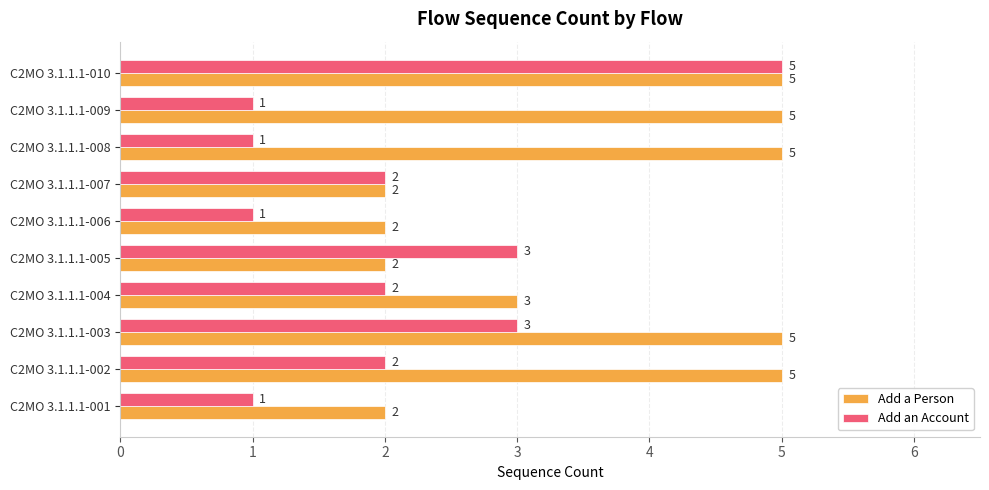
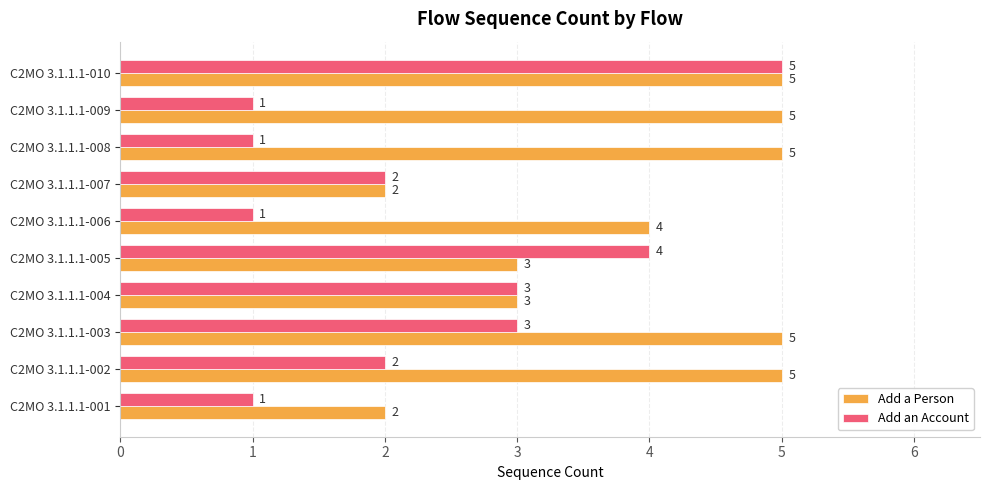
Add a Person, C2MO 3.1.1.1-006: 2 -> 4
Add an Account, C2MO 3.1.1.1-005: 3 -> 4
Add a Person, C2MO 3.1.1.1-005: 2 -> 3
Add an Account, C2MO 3.1.1.1-004: 2 -> 3
